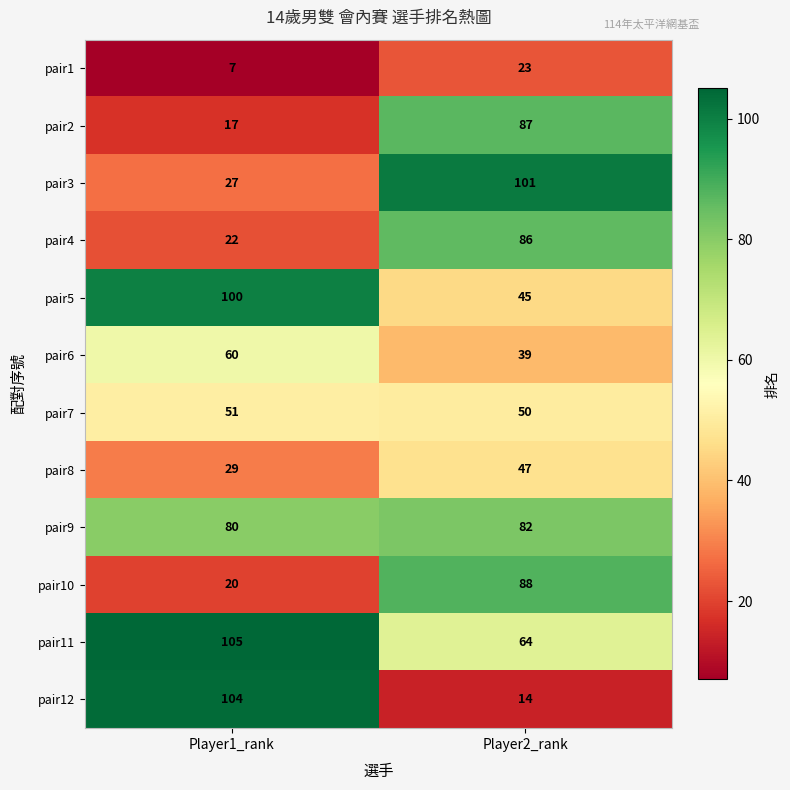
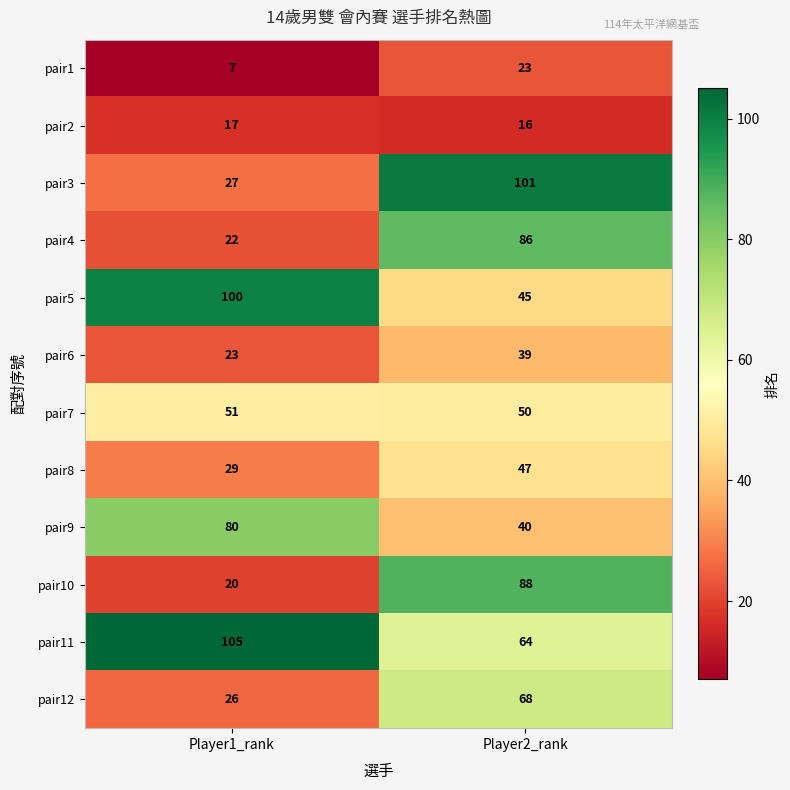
pair2, Player2_rank: 87 -> 16
pair6, Player1_rank: 60 -> 23
pair9, Player2_rank: 82 -> 40
pair12, Player1_rank: 104 -> 26
pair12, Player2_rank: 14 -> 68
